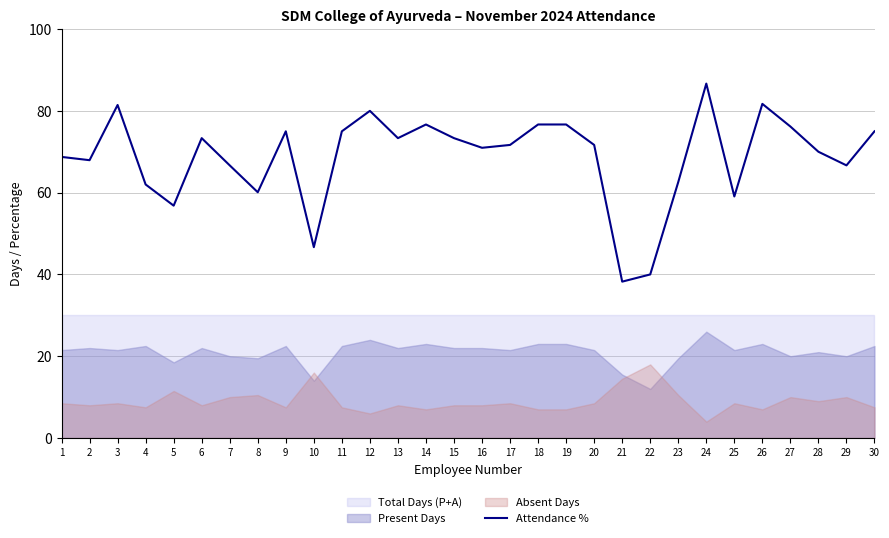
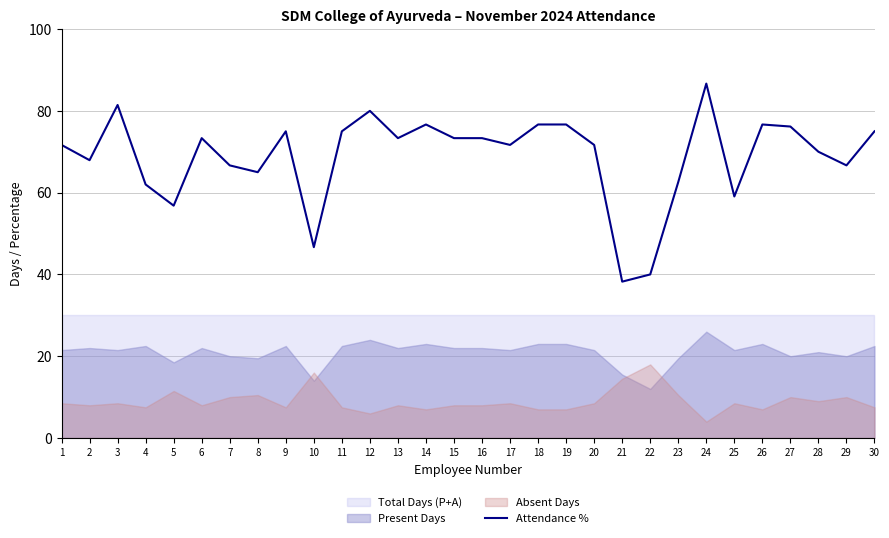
Attendance %, 1: 69 -> 72
Attendance %, 8: 60 -> 65
Attendance %, 16: 71 -> 73
Attendance %, 26: 82 -> 77
